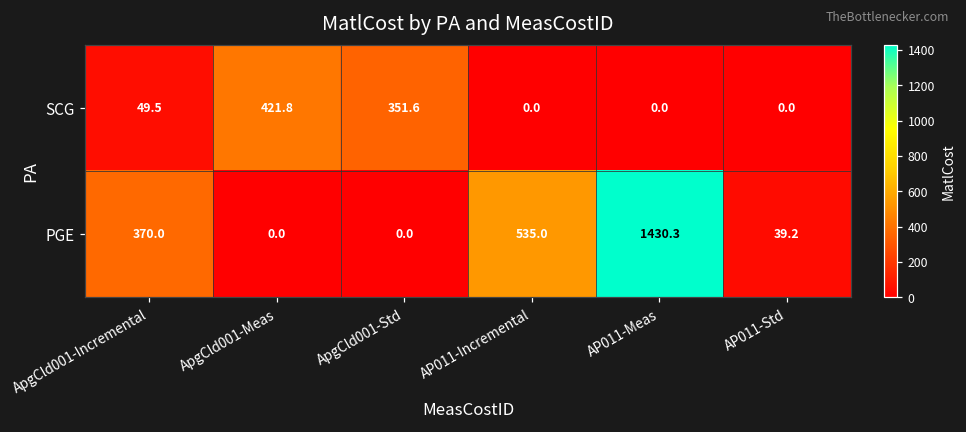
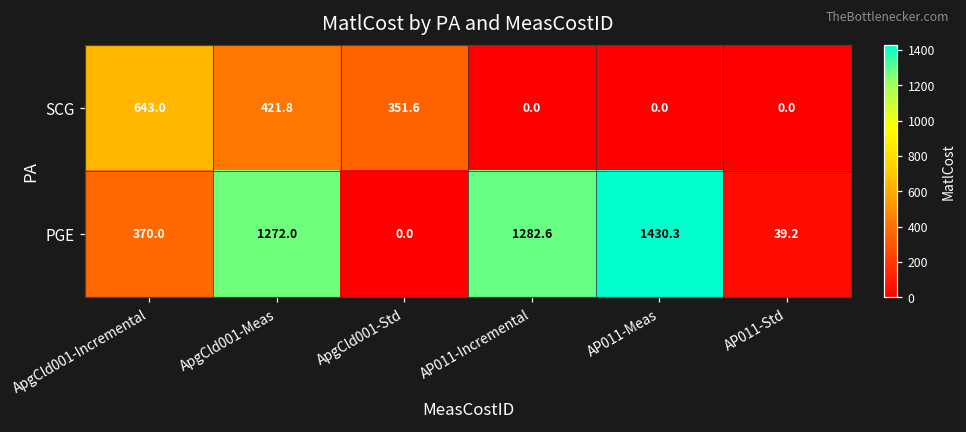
SCG, ApgCld001-Incremental: 49.5 -> 643.0
PGE, ApgCld001-Meas: 0.0 -> 1272.0
PGE, AP011-Incremental: 535.0 -> 1282.6
